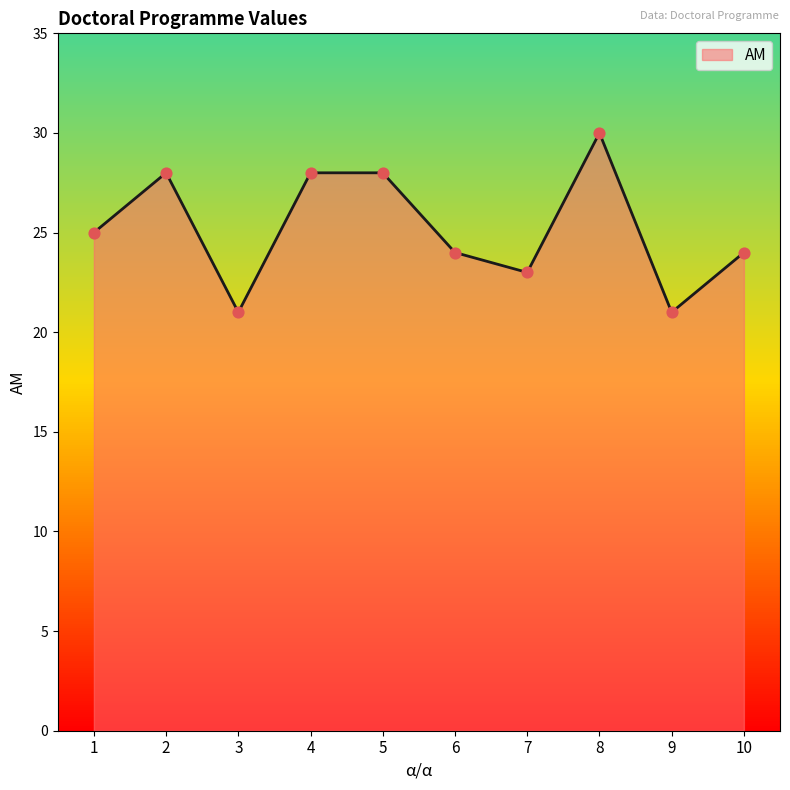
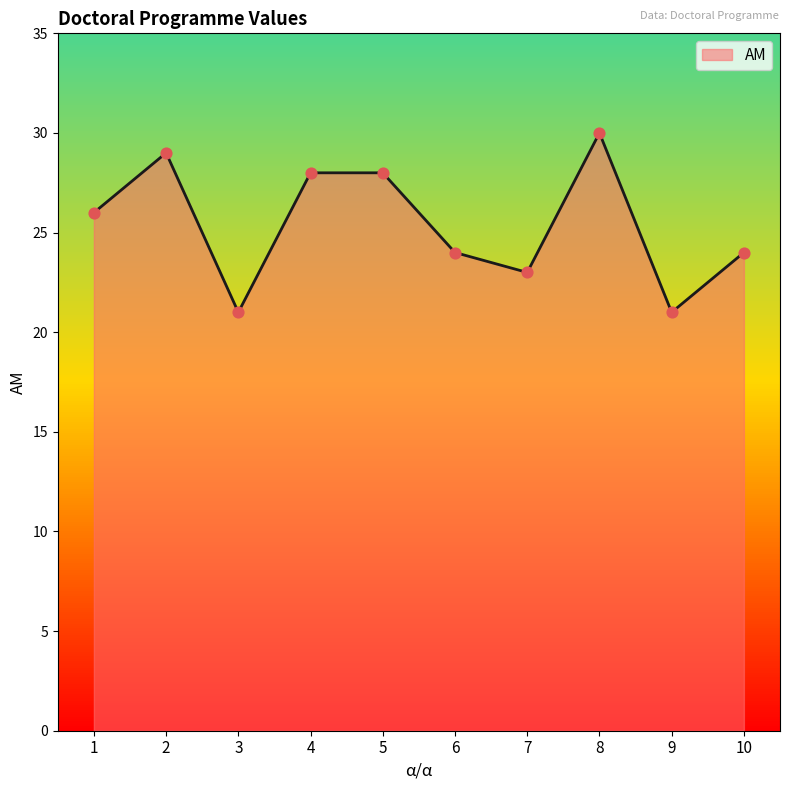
1: 25 -> 26
2: 28 -> 29
